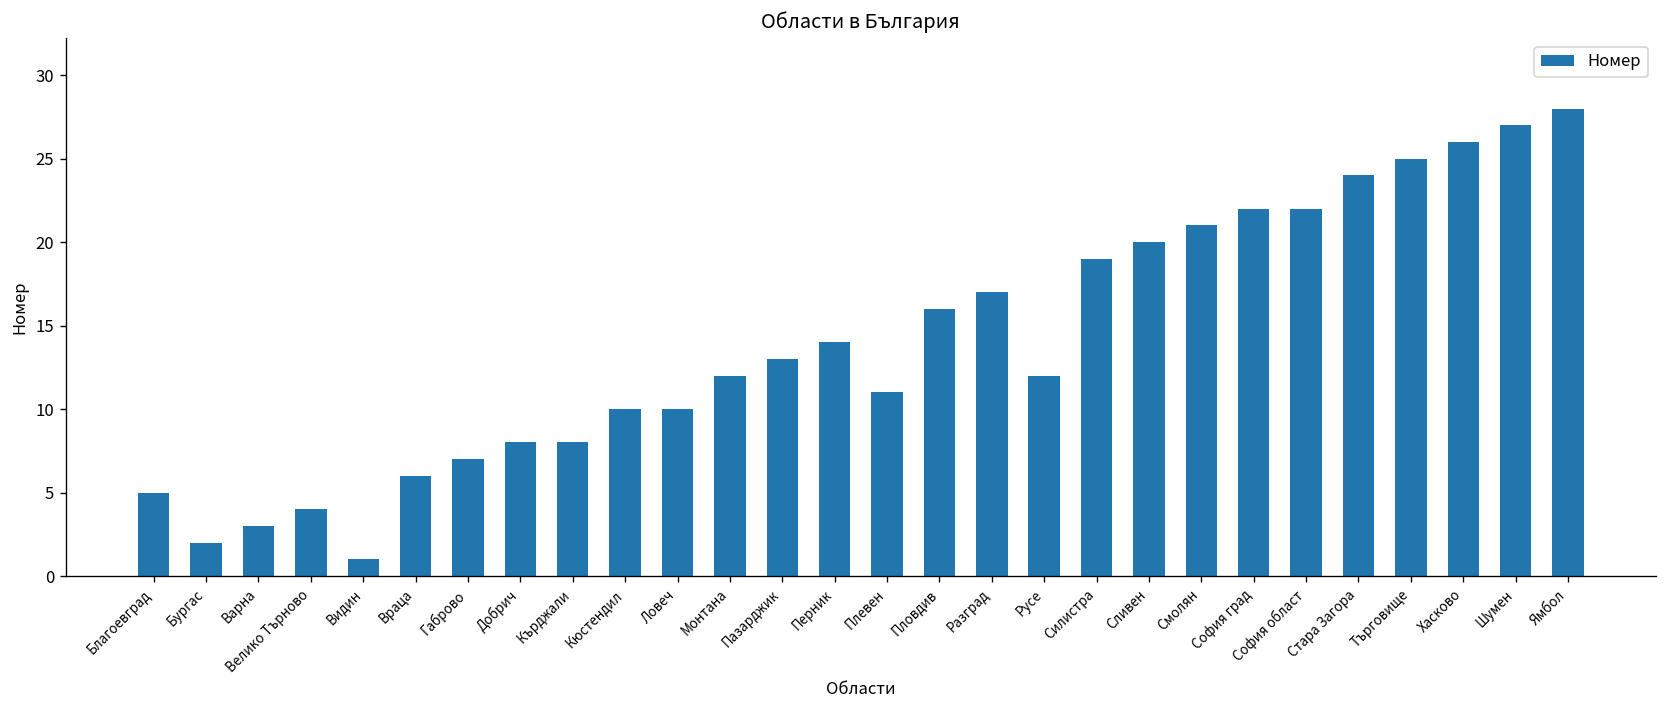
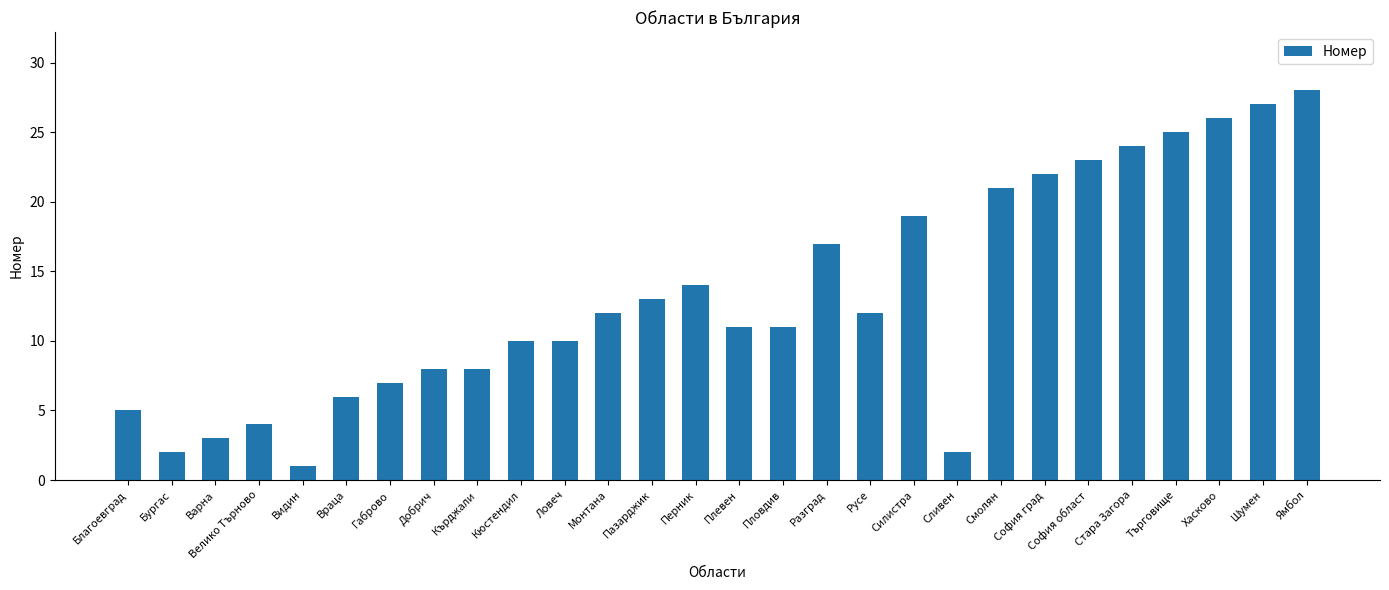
Пловдив: 16 -> 11
Сливен: 20 -> 2
София област: 22 -> 23
